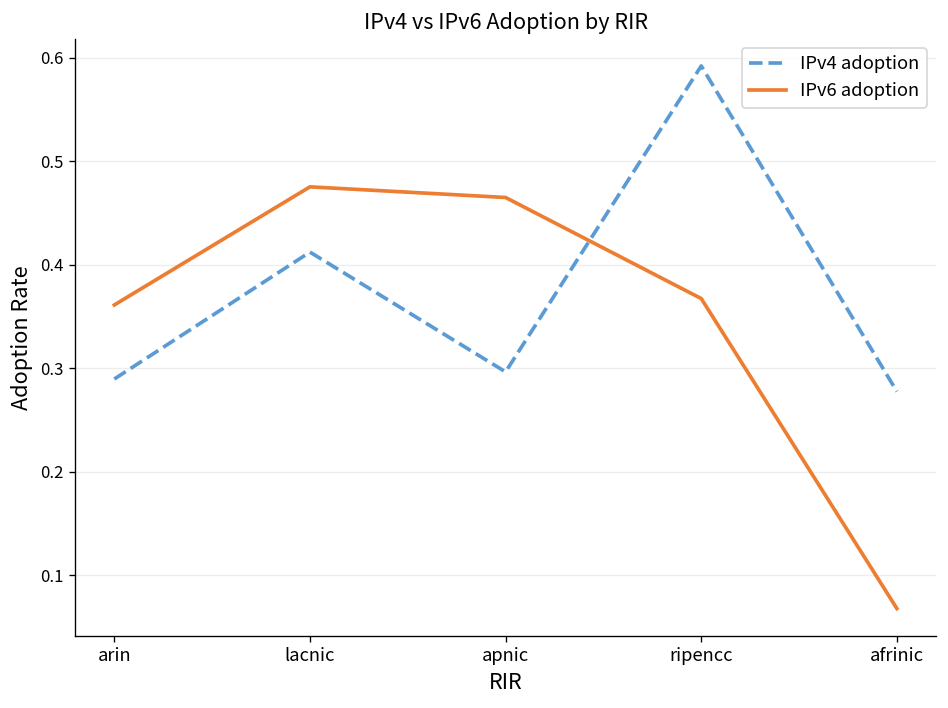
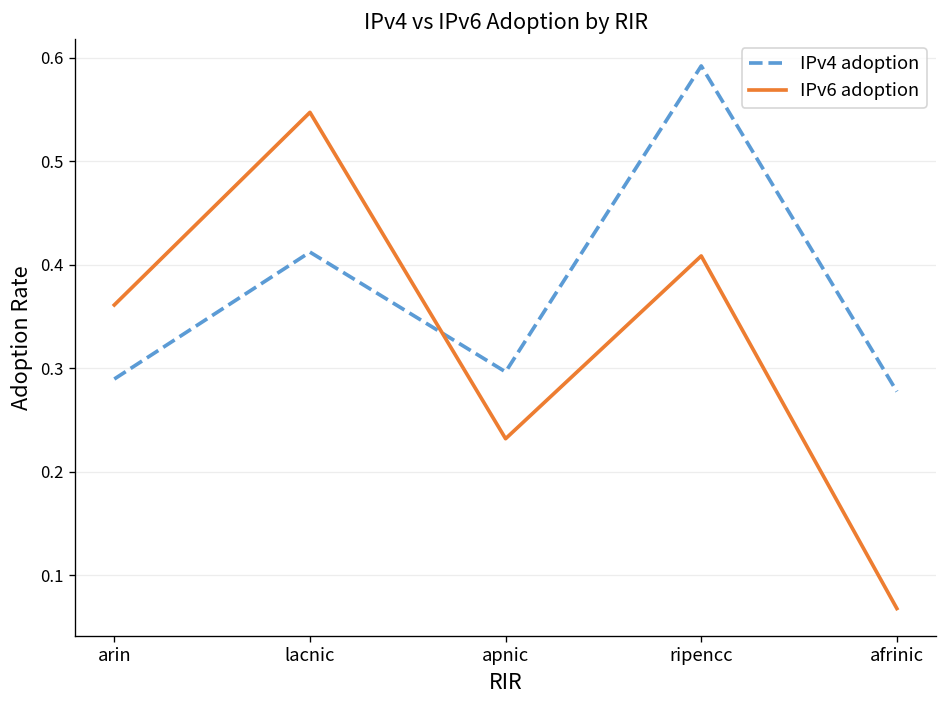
IPv6 adoption, lacnic: 0.48 -> 0.55
IPv6 adoption, apnic: 0.47 -> 0.23
IPv6 adoption, ripencc: 0.37 -> 0.41
